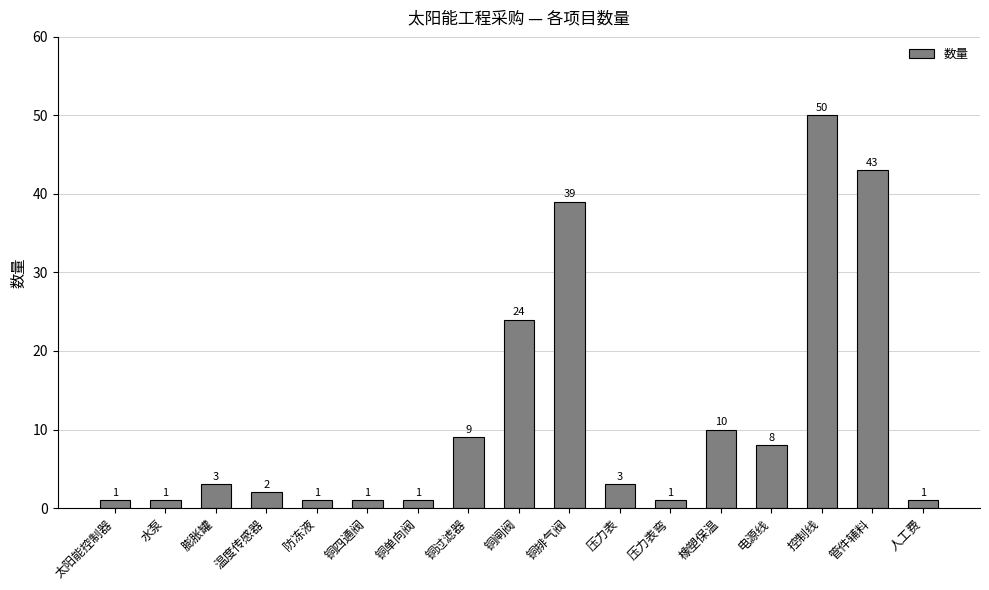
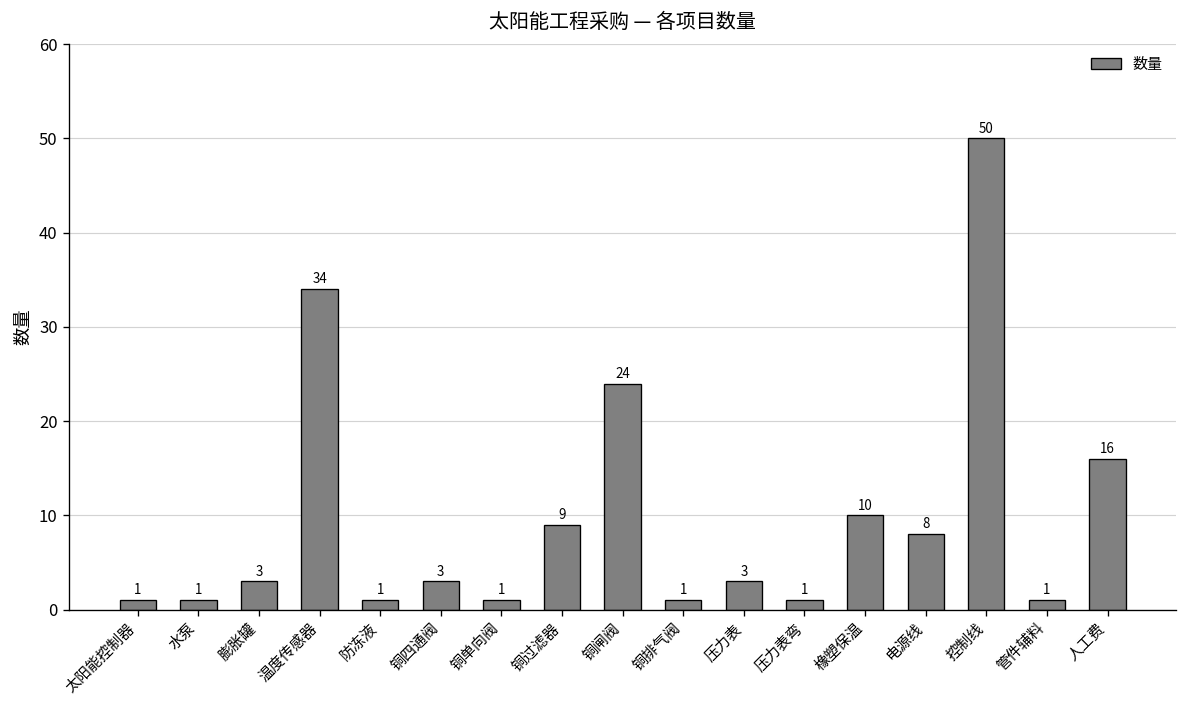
温度传感器: 2 -> 34
铜四通阀: 1 -> 3
铜排气阀: 39 -> 1
管件辅料: 43 -> 1
人工费: 1 -> 16
